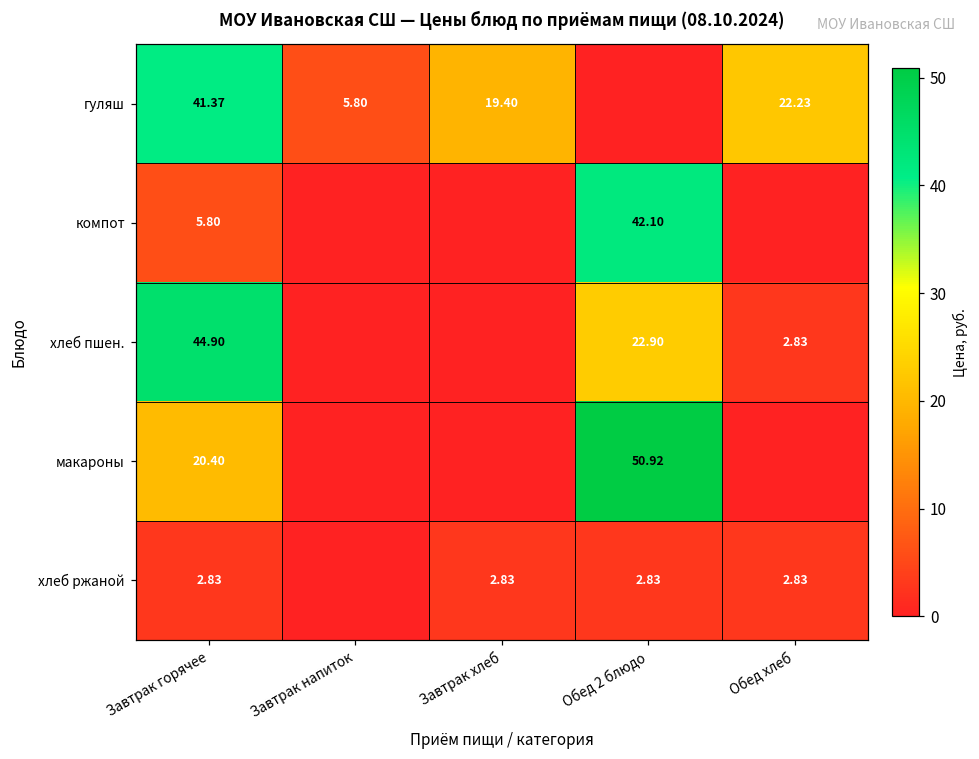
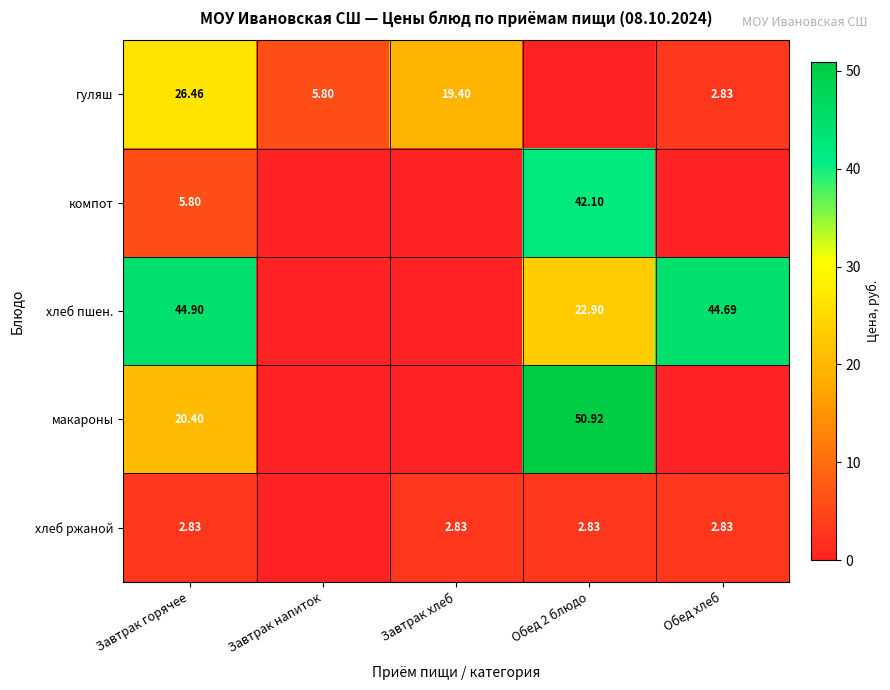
гуляш, Завтрак горячее: 41.37 -> 26.46
гуляш, Обед хлеб: 22.23 -> 2.83
хлеб пшен., Обед хлеб: 2.83 -> 44.69
